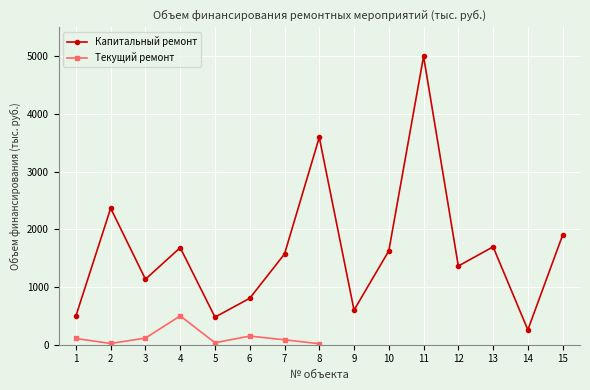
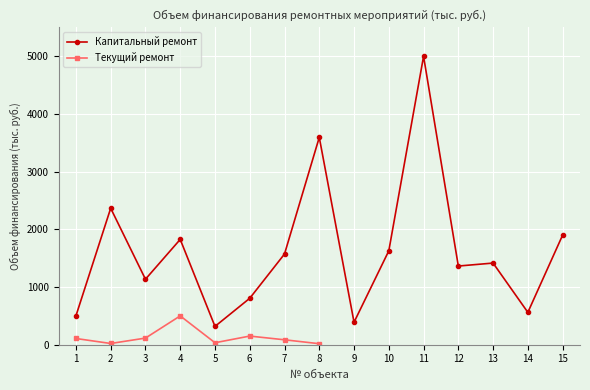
Капитальный ремонт, 4: 1700 -> 1800
Капитальный ремонт, 5: 500 -> 300
Капитальный ремонт, 9: 600 -> 400
Капитальный ремонт, 13: 1700 -> 1400
Капитальный ремонт, 14: 300 -> 600
